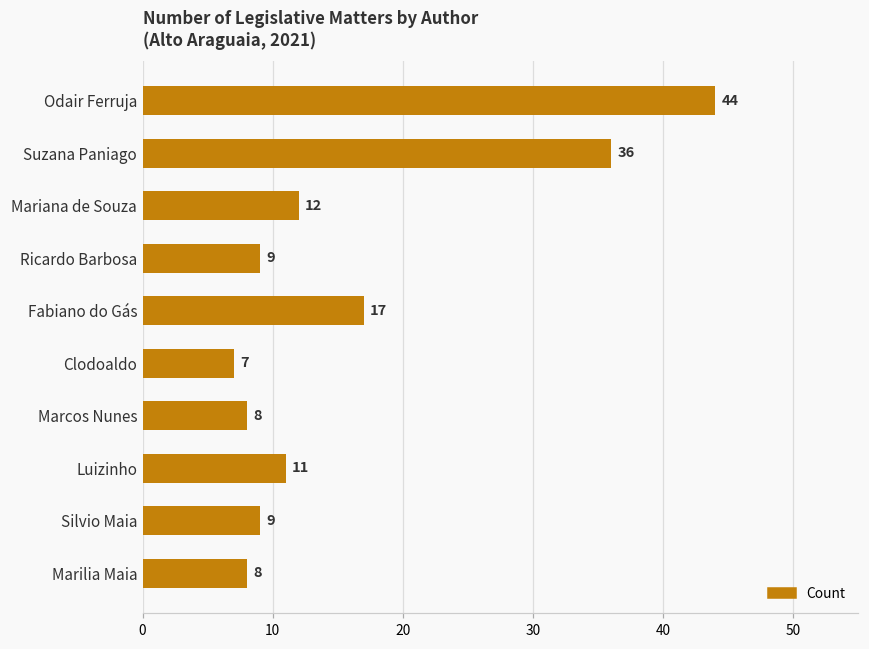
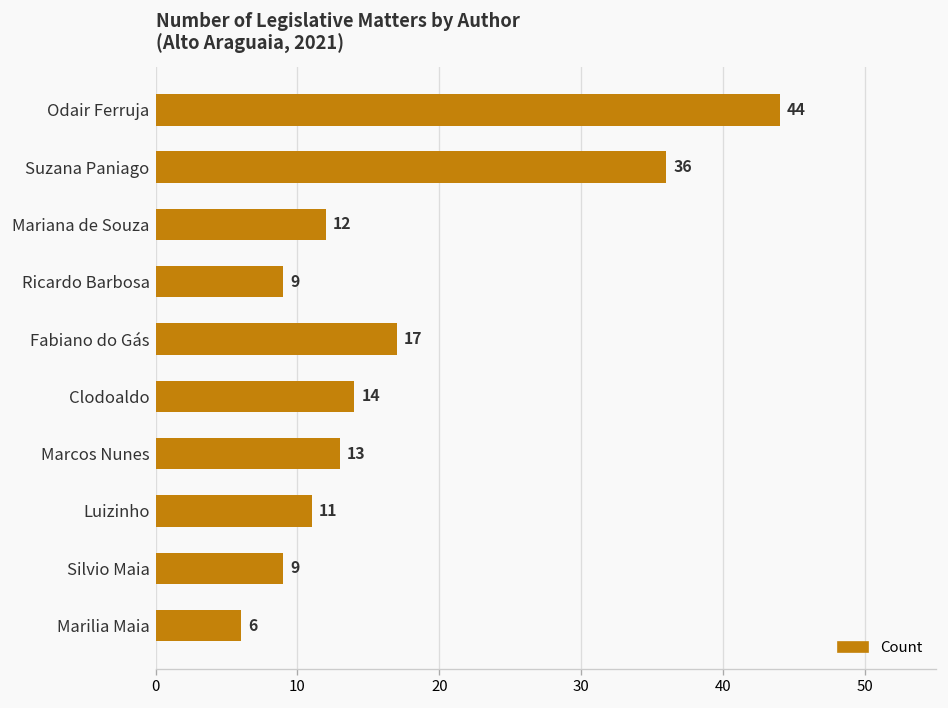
Clodoaldo: 7 -> 14
Marcos Nunes: 8 -> 13
Marilia Maia: 8 -> 6
